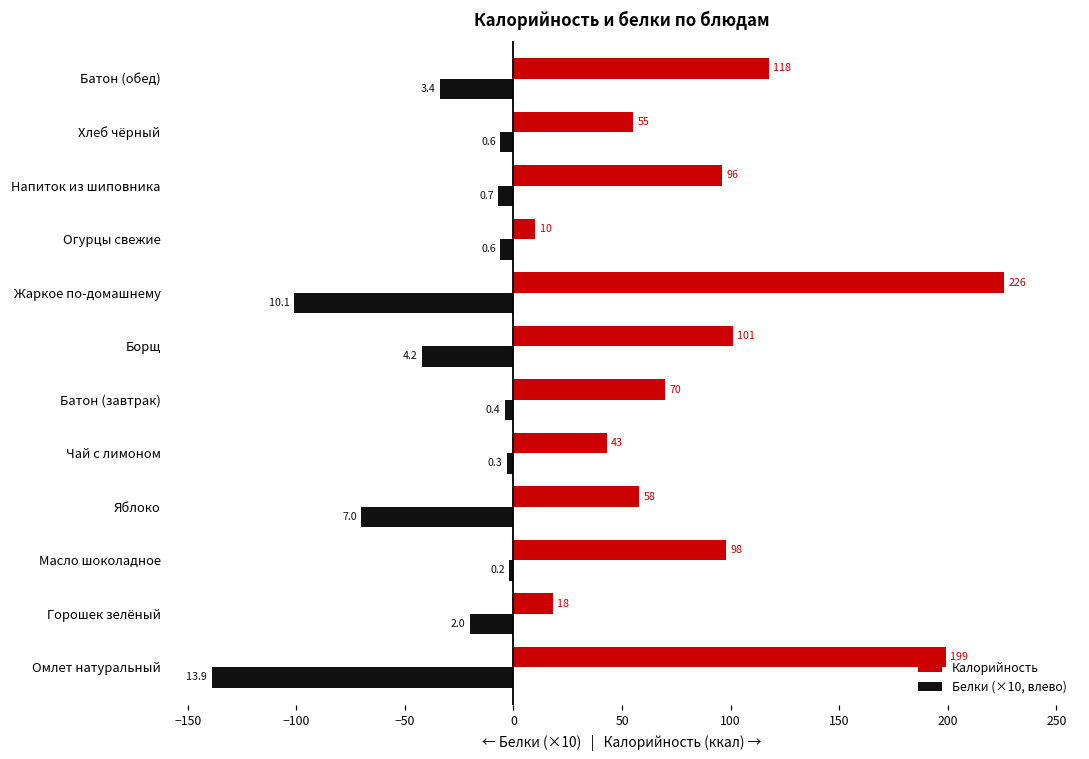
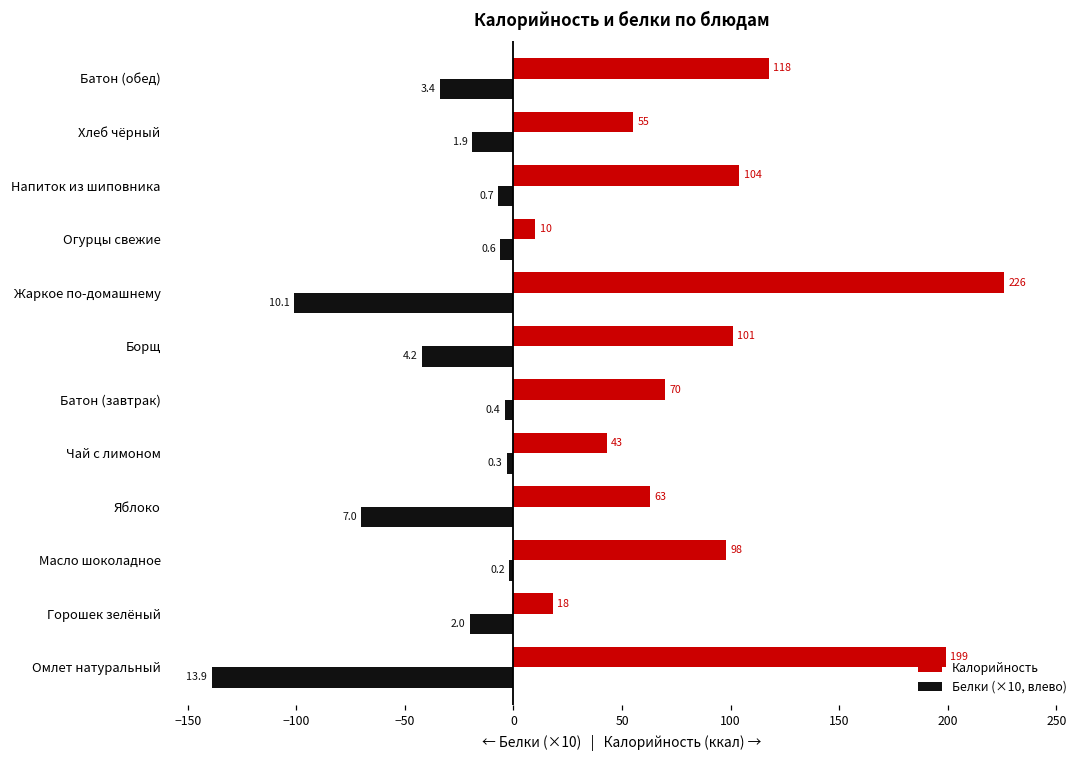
Белки (×10, влево), Хлеб чёрный: 0.6 -> 1.9
Калорийность, Напиток из шиповника: 96 -> 104
Калорийность, Яблоко: 58 -> 63
